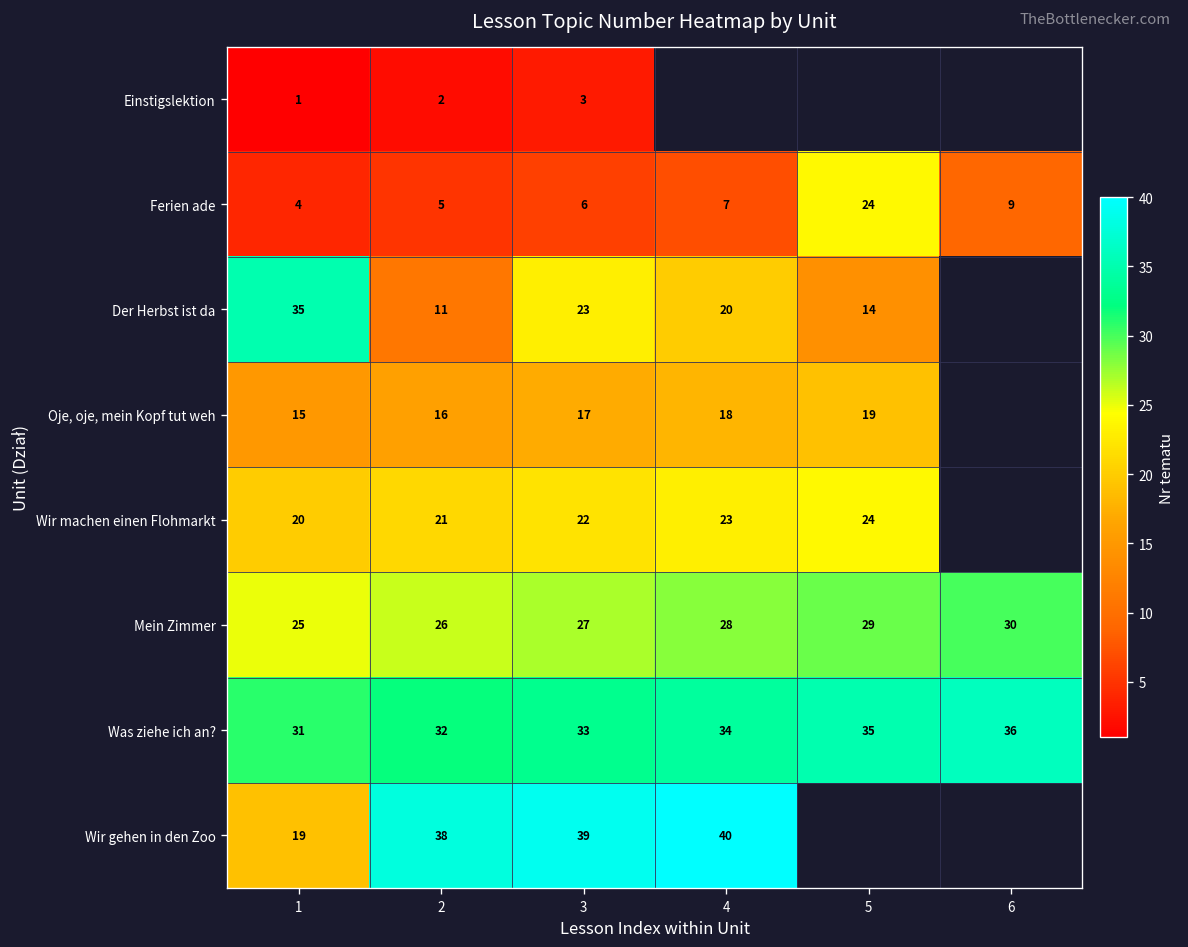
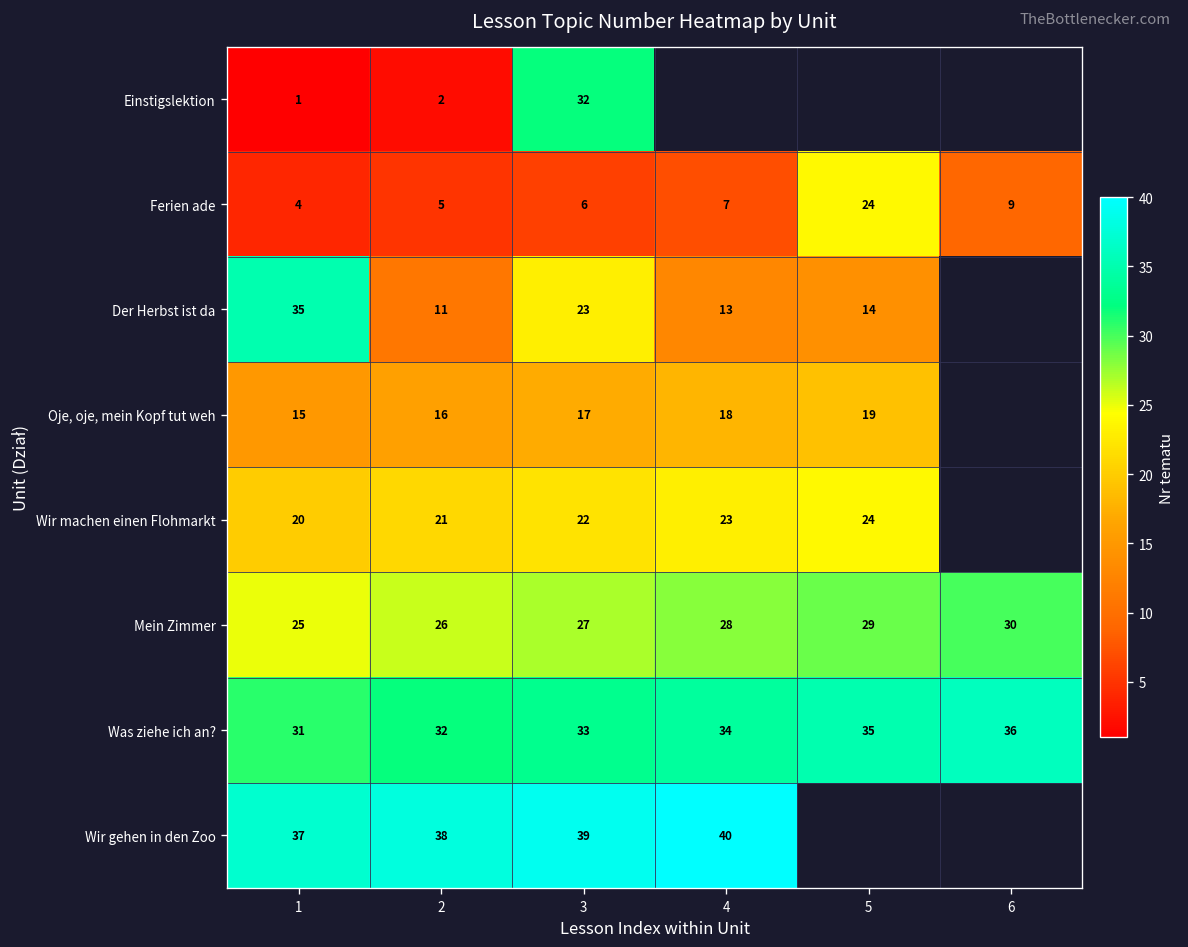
Einstigslektion, 3: 3 -> 32
Der Herbst ist da, 4: 20 -> 13
Wir gehen in den Zoo, 1: 19 -> 37
